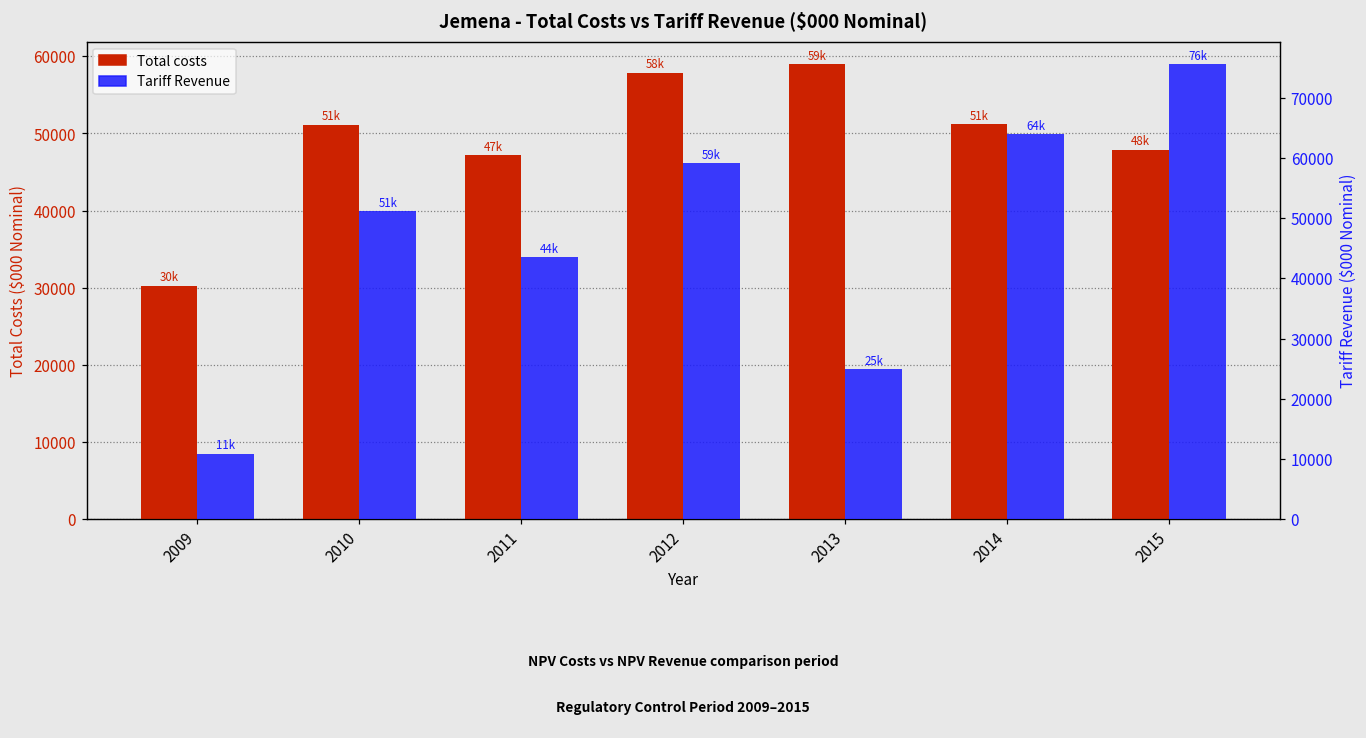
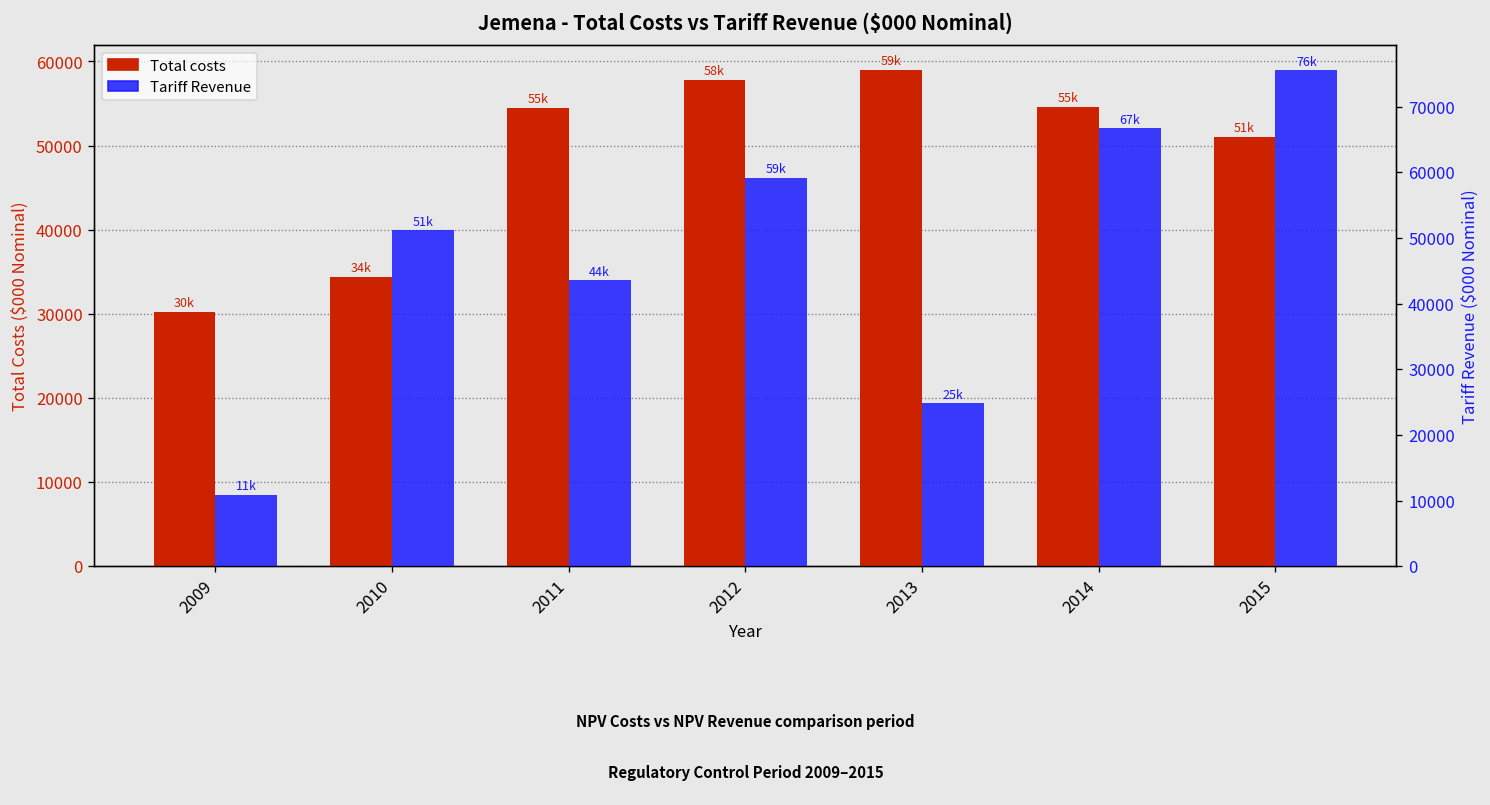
Total costs, 2010: 51k -> 34k
Total costs, 2011: 47k -> 55k
Total costs, 2014: 51k -> 55k
Total costs, 2015: 48k -> 51k
Tariff Revenue, 2014: 64k -> 67k
